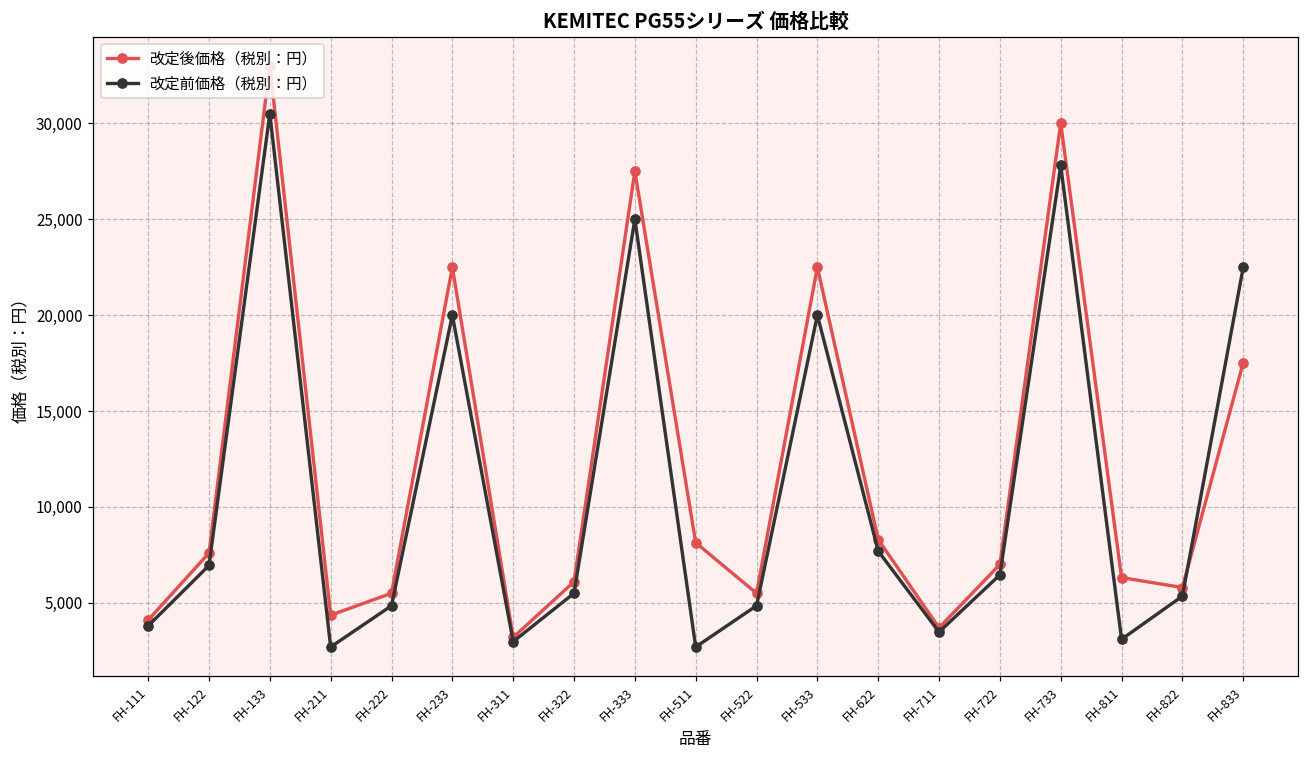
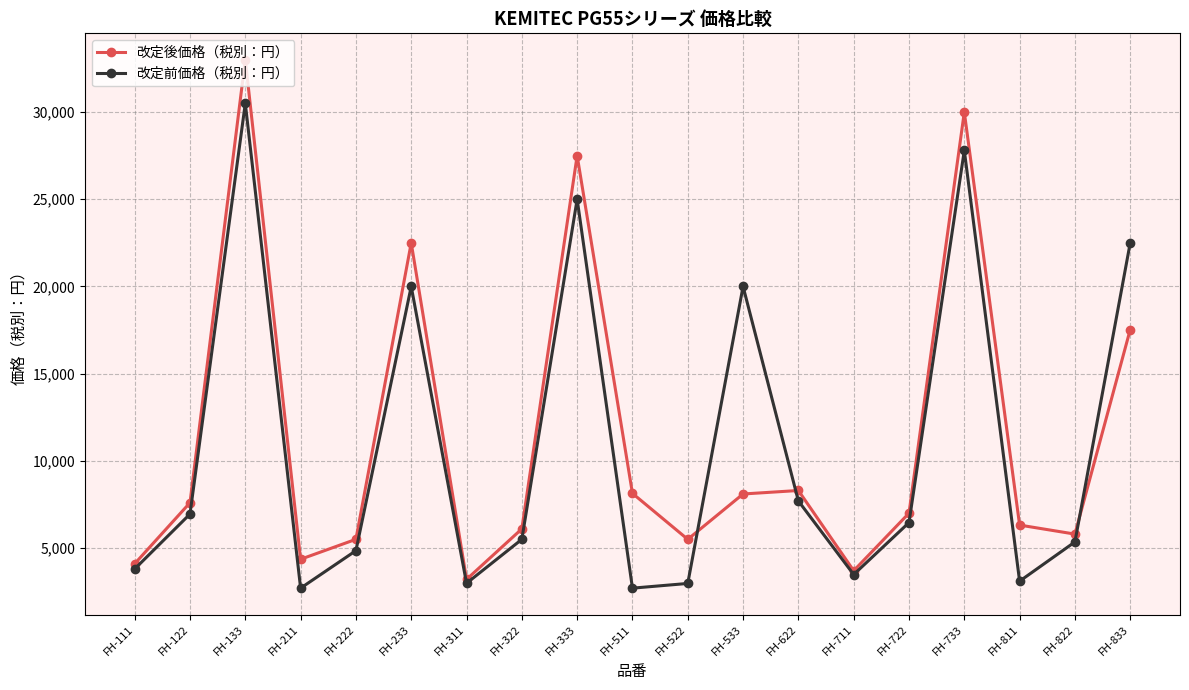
改定前価格（税別：円）, FH-522: 4,900 -> 3,000
改定後価格（税別：円）, FH-533: 22,500 -> 8,100
